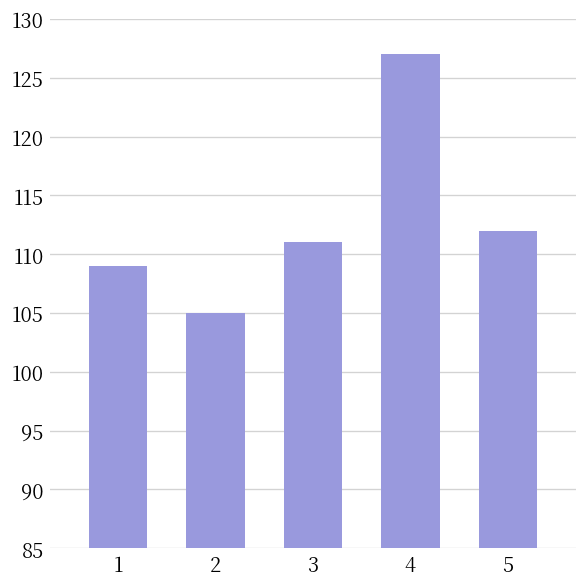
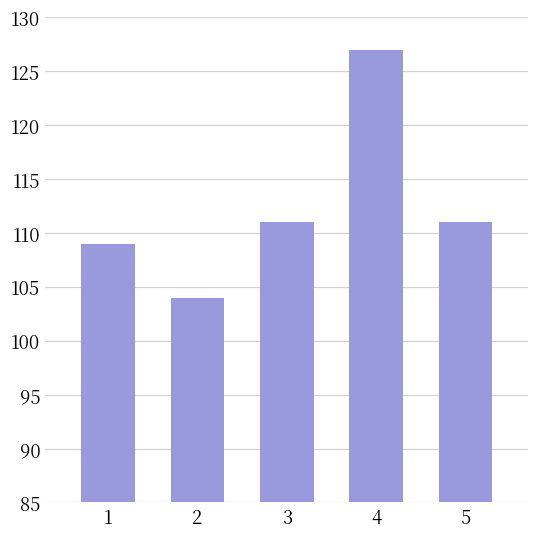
2: 105 -> 104
5: 112 -> 111
